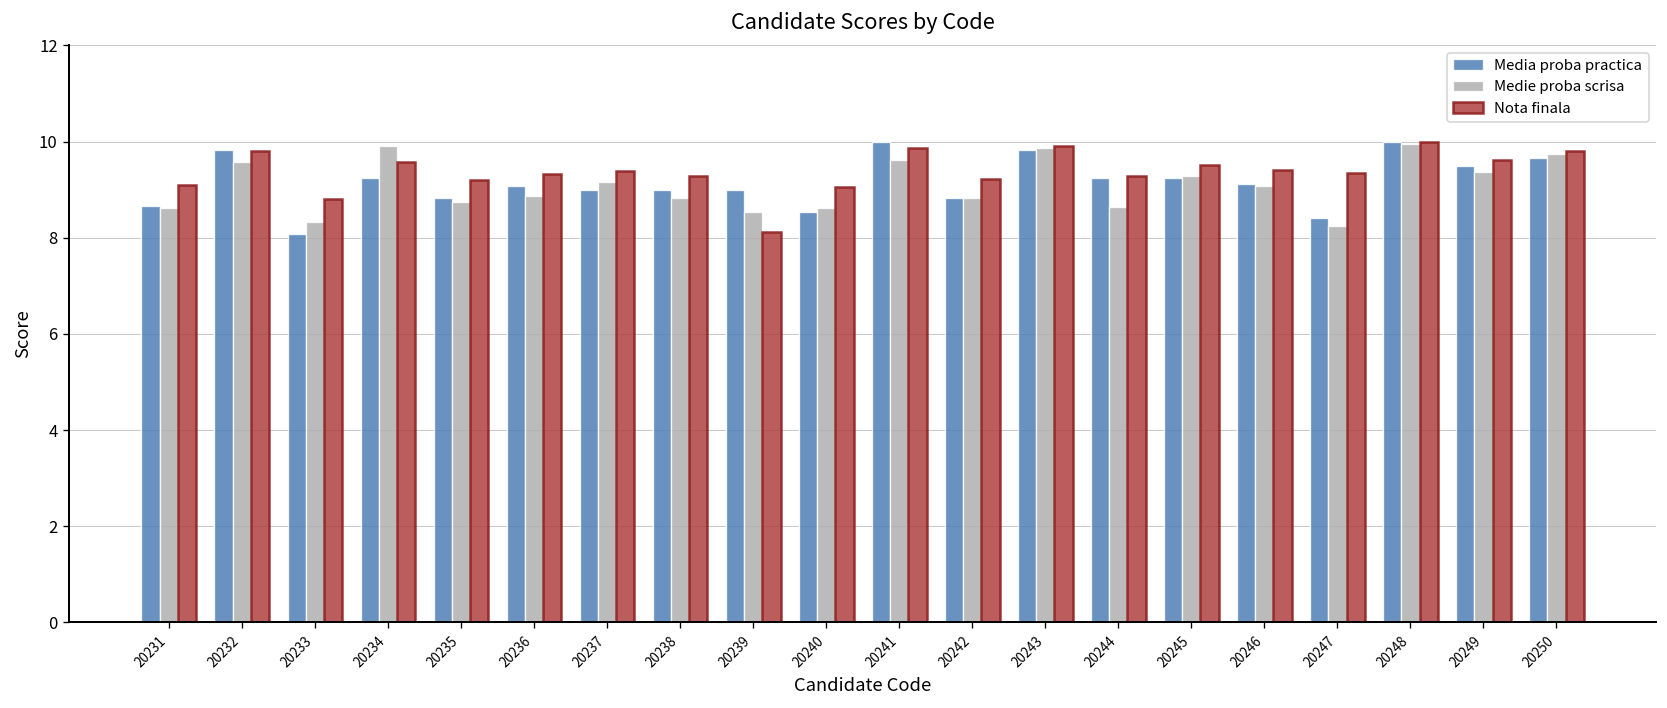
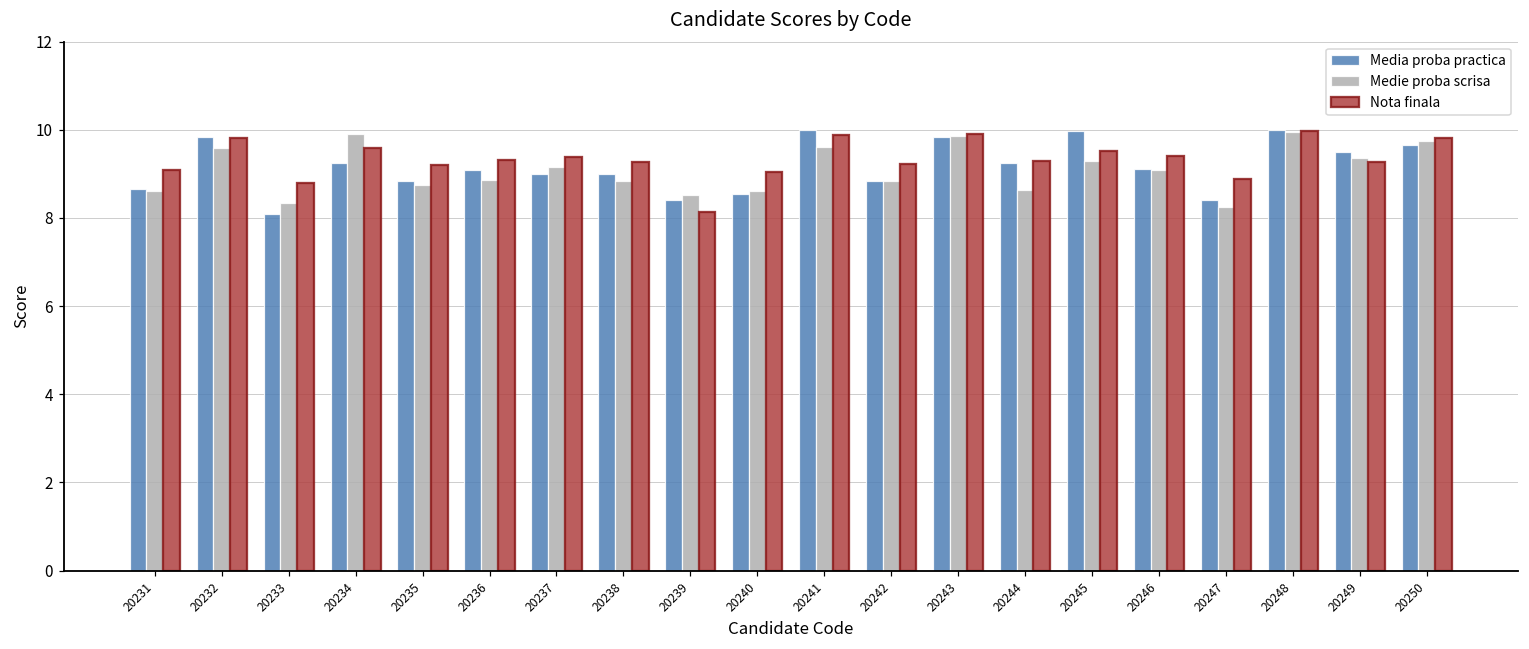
Media proba practica, 20239: 9.0 -> 8.4
Media proba practica, 20245: 9.3 -> 10.0
Nota finala, 20247: 9.3 -> 8.9
Nota finala, 20249: 9.6 -> 9.3
